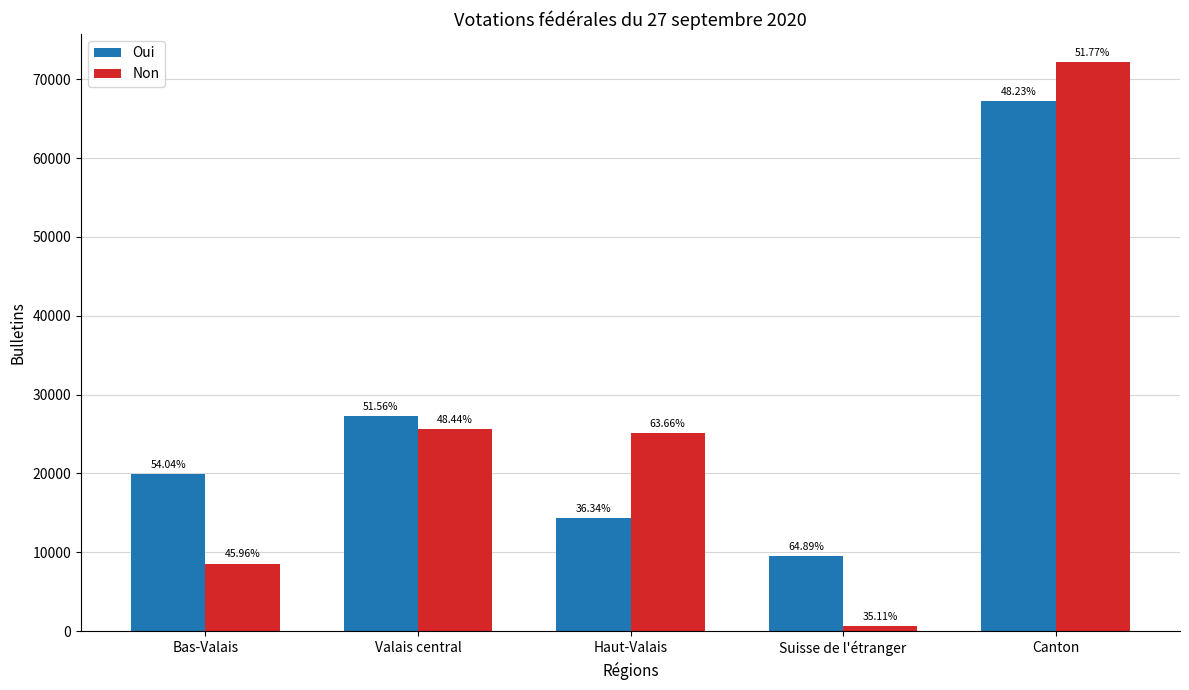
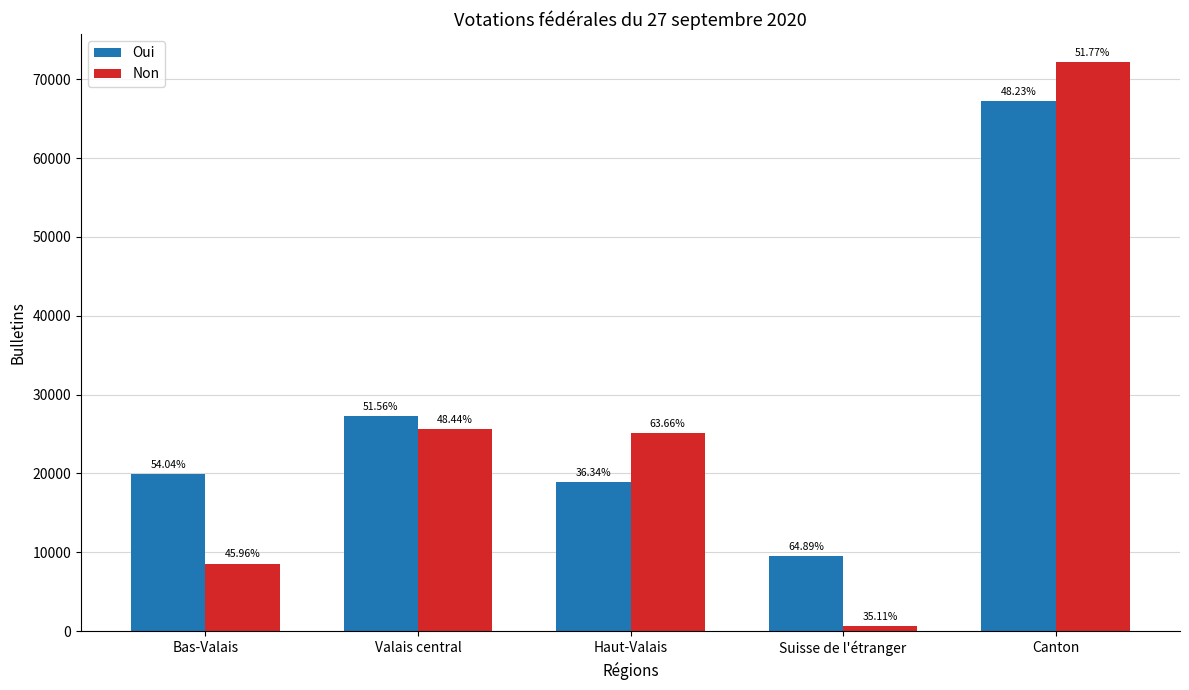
Oui, Haut-Valais: 14000 -> 19000
